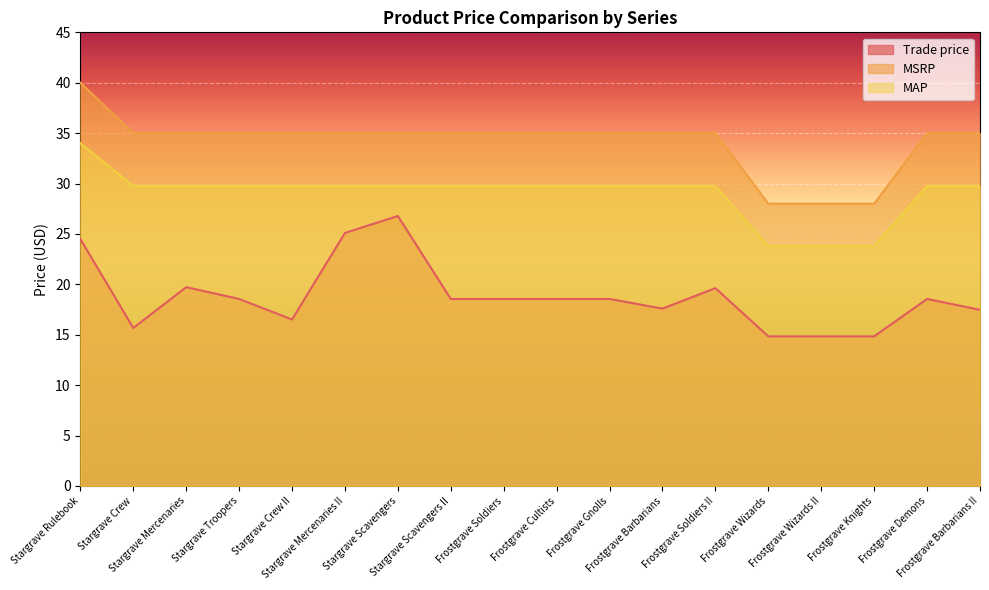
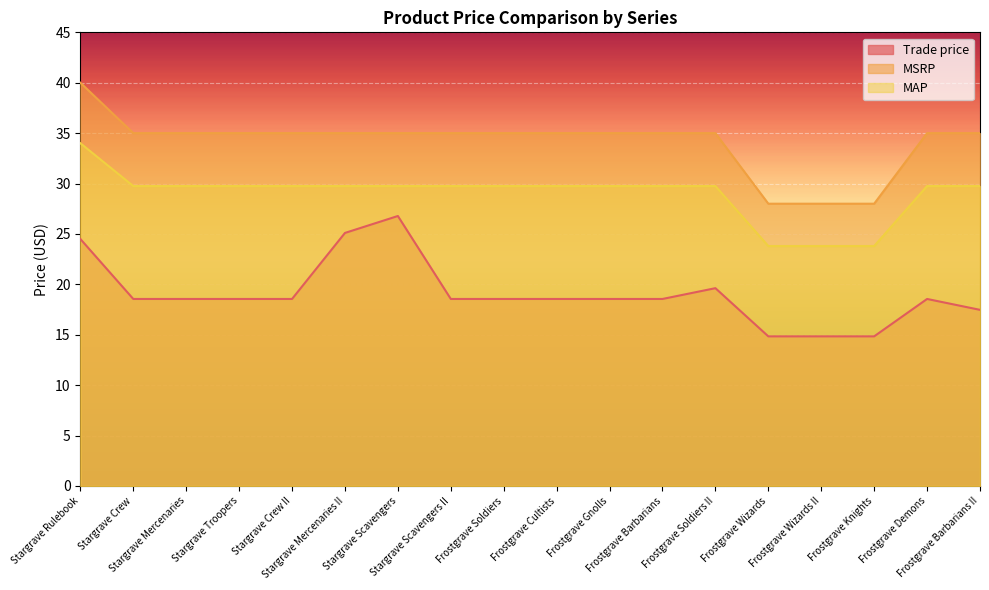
Trade price, Stargrave Crew: 15.7 -> 18.6
Trade price, Stargrave Mercenaries: 19.7 -> 18.6
Trade price, Stargrave Crew II: 16.5 -> 18.6
Trade price, Frostgrave Barbarians: 17.6 -> 18.6
